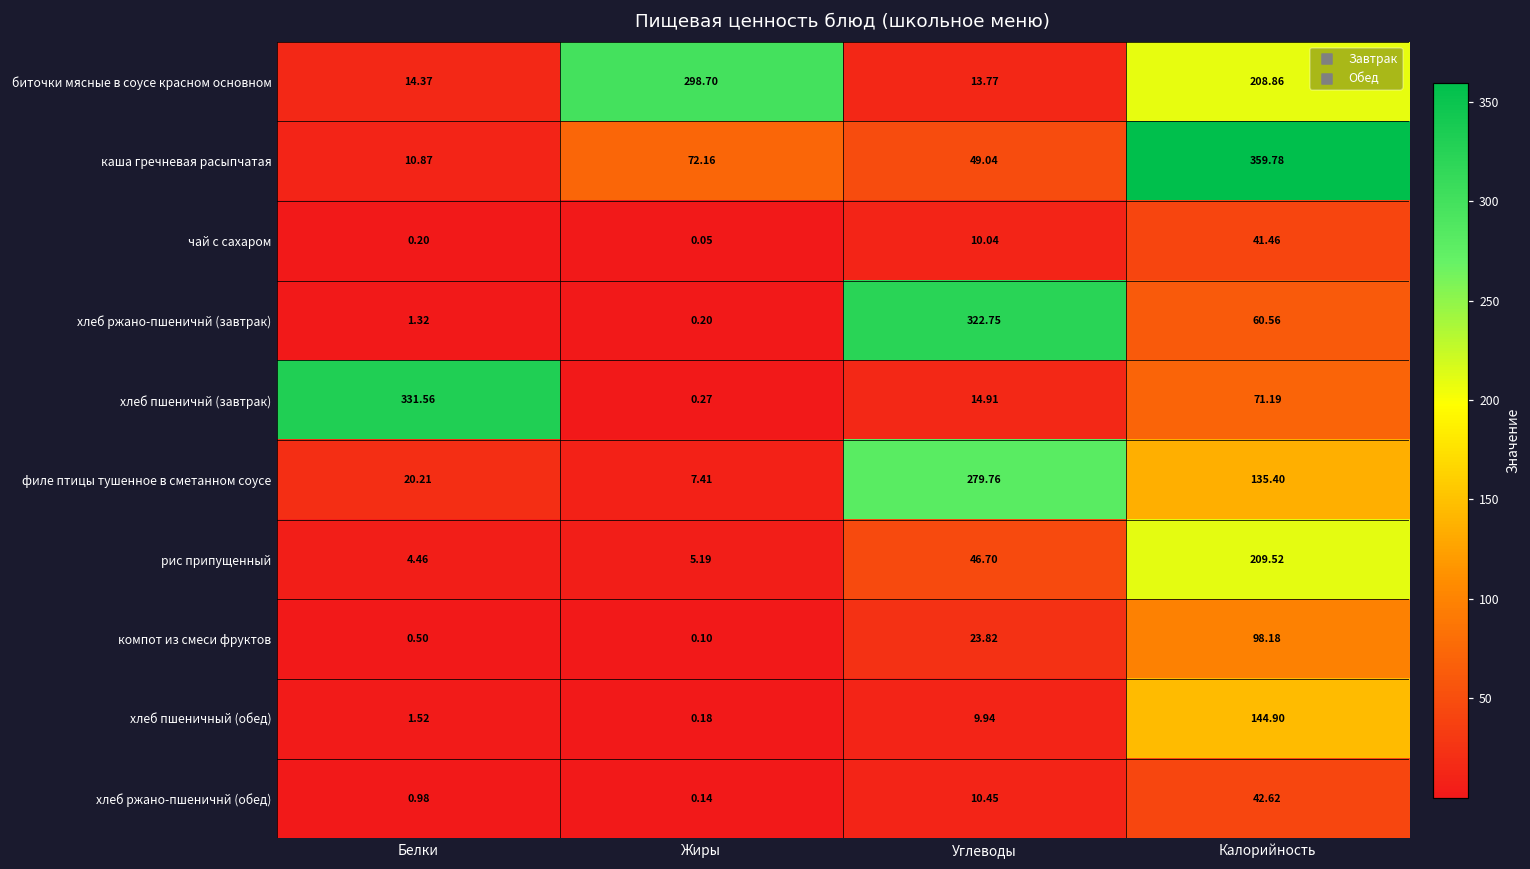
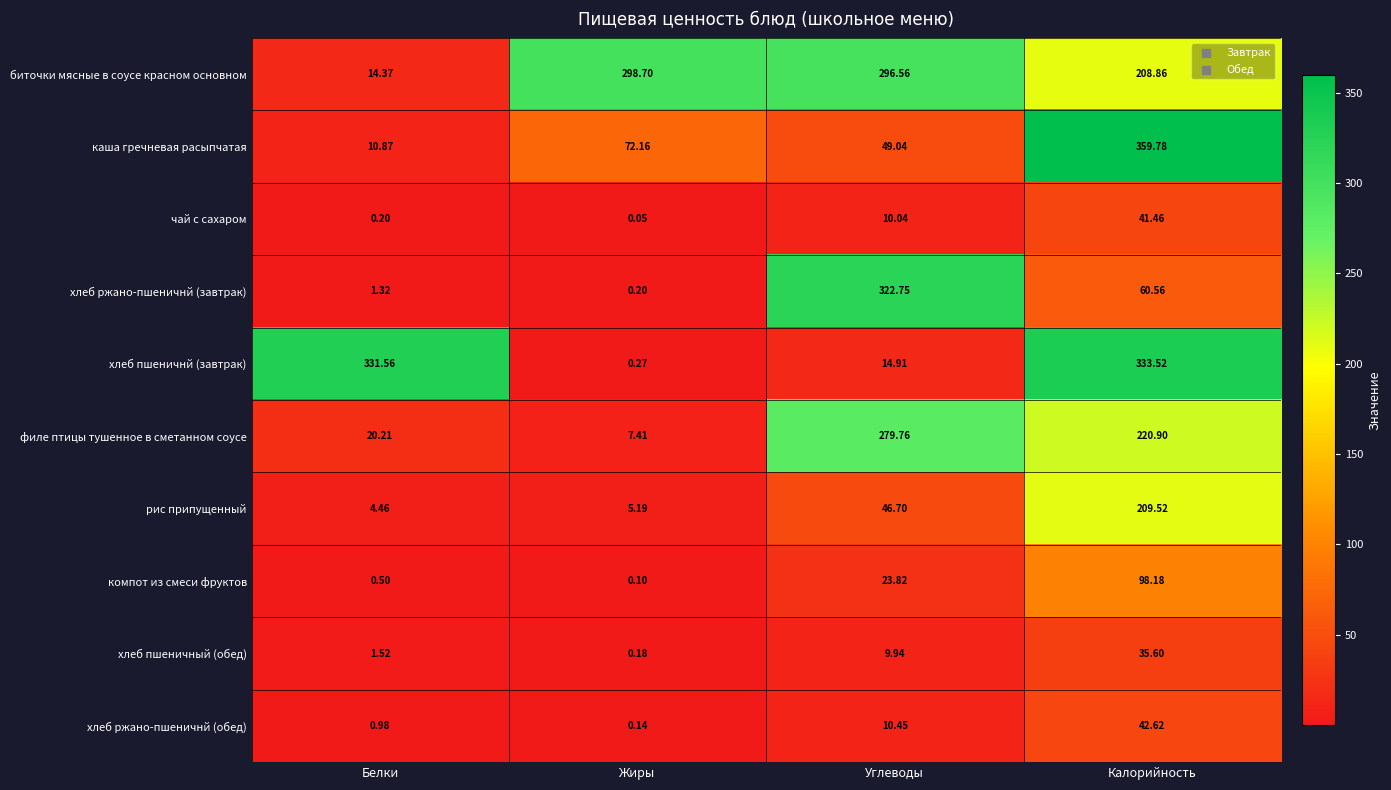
биточки мясные в соусе красном основном, Углеводы: 13.77 -> 296.56
хлеб пшеничнй (завтрак), Калорийность: 71.19 -> 333.52
филе птицы тушенное в сметанном соусе, Калорийность: 135.40 -> 220.90
хлеб пшеничный (обед), Калорийность: 144.90 -> 35.60
